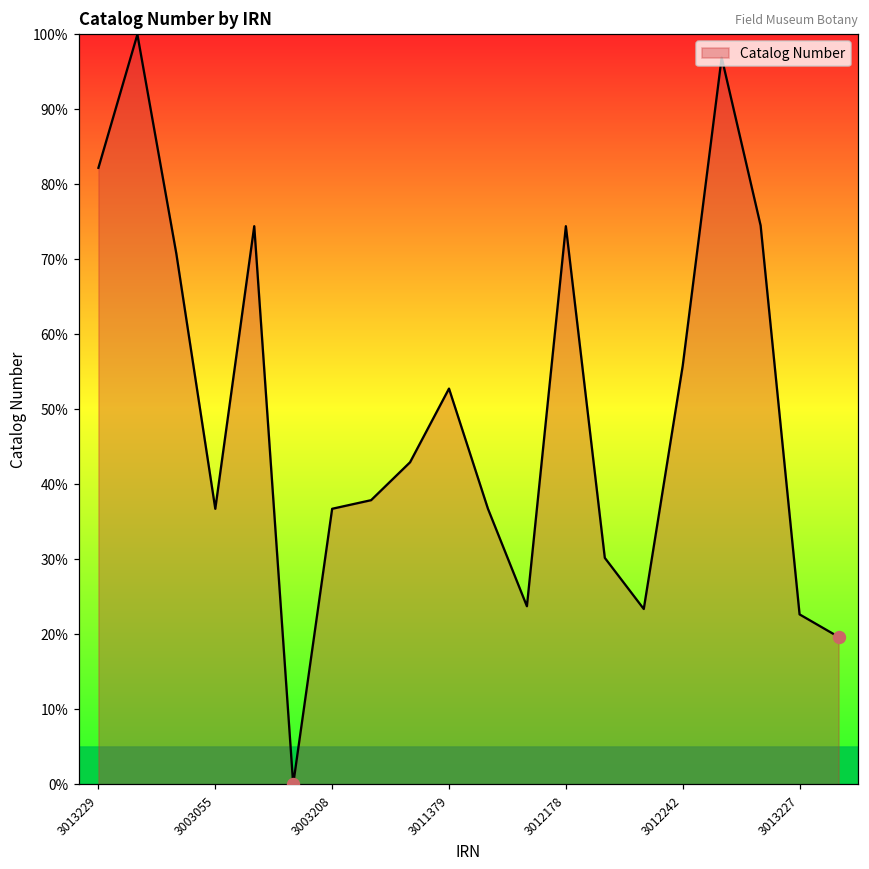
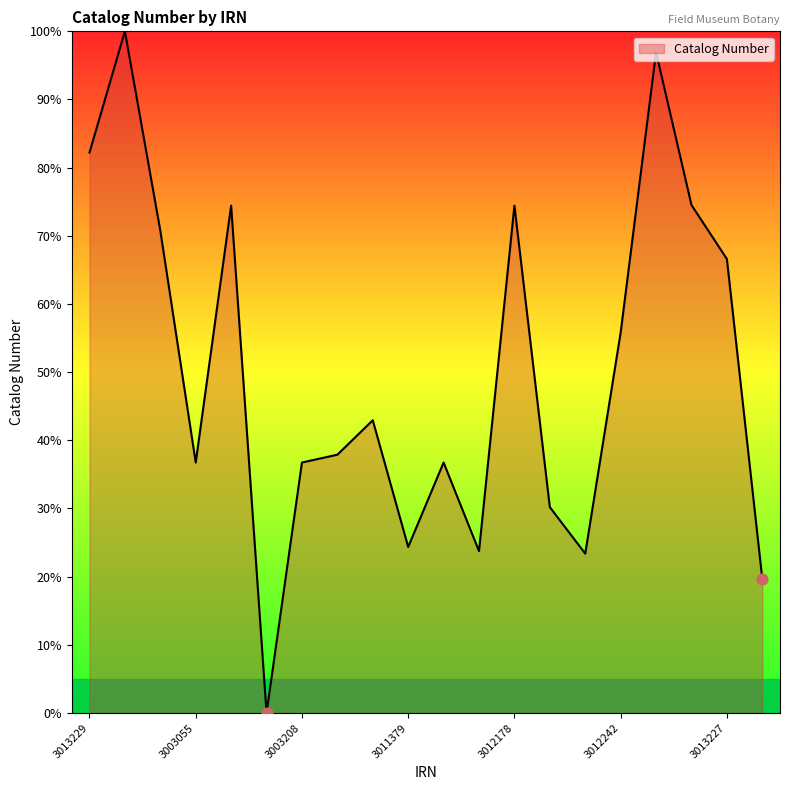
Catalog Number, 3011379: 53% -> 24%
Catalog Number, 3013227: 23% -> 67%
